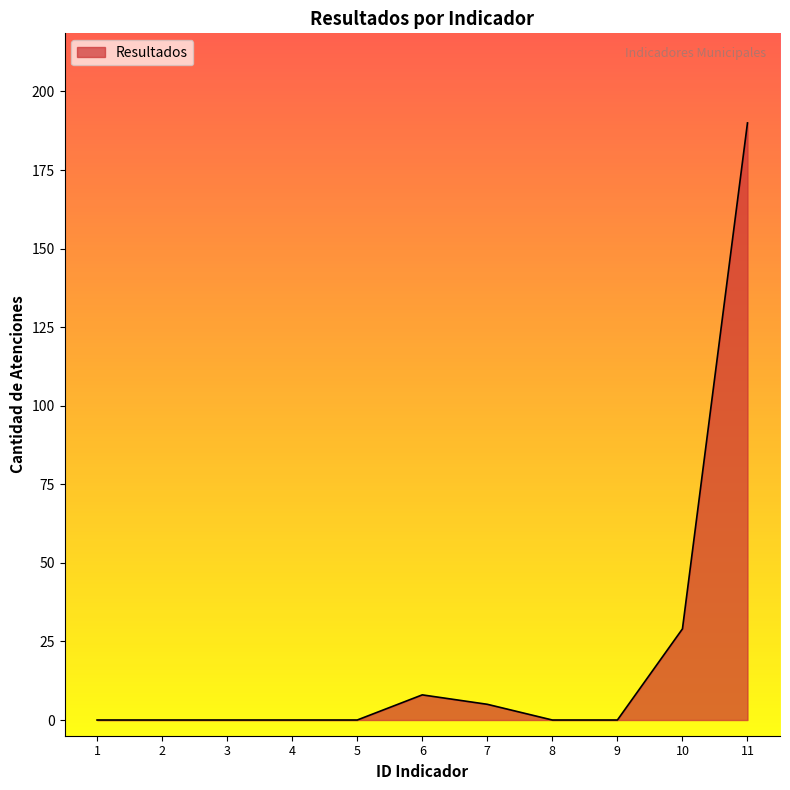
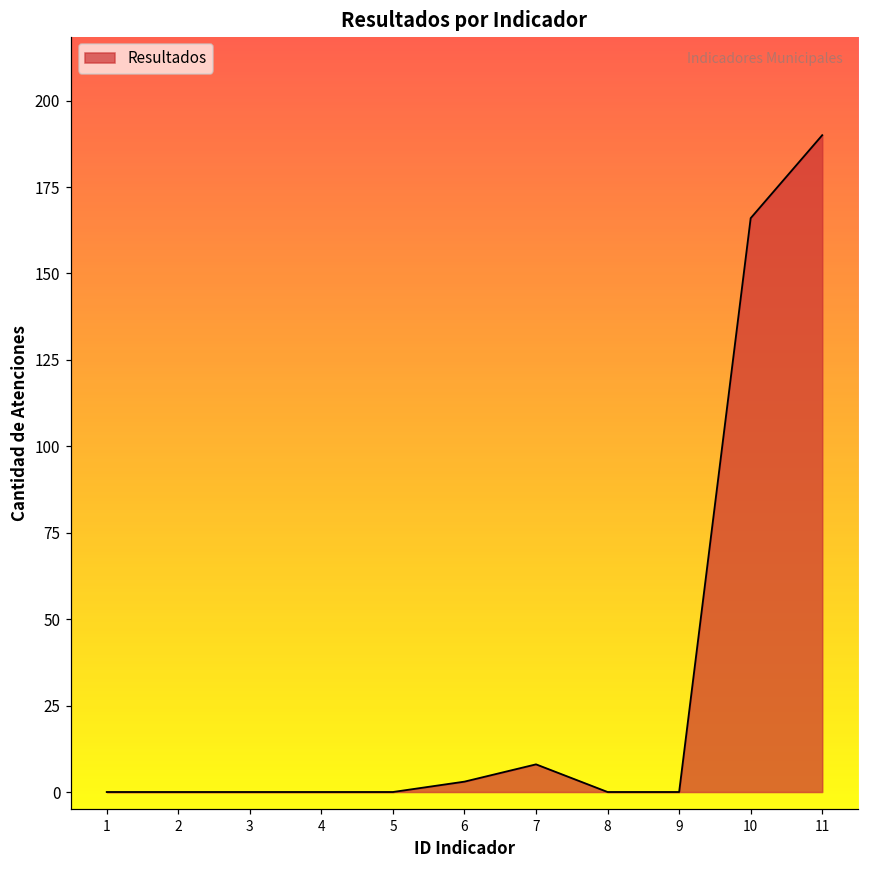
6: 8 -> 3
7: 5 -> 8
10: 29 -> 166
